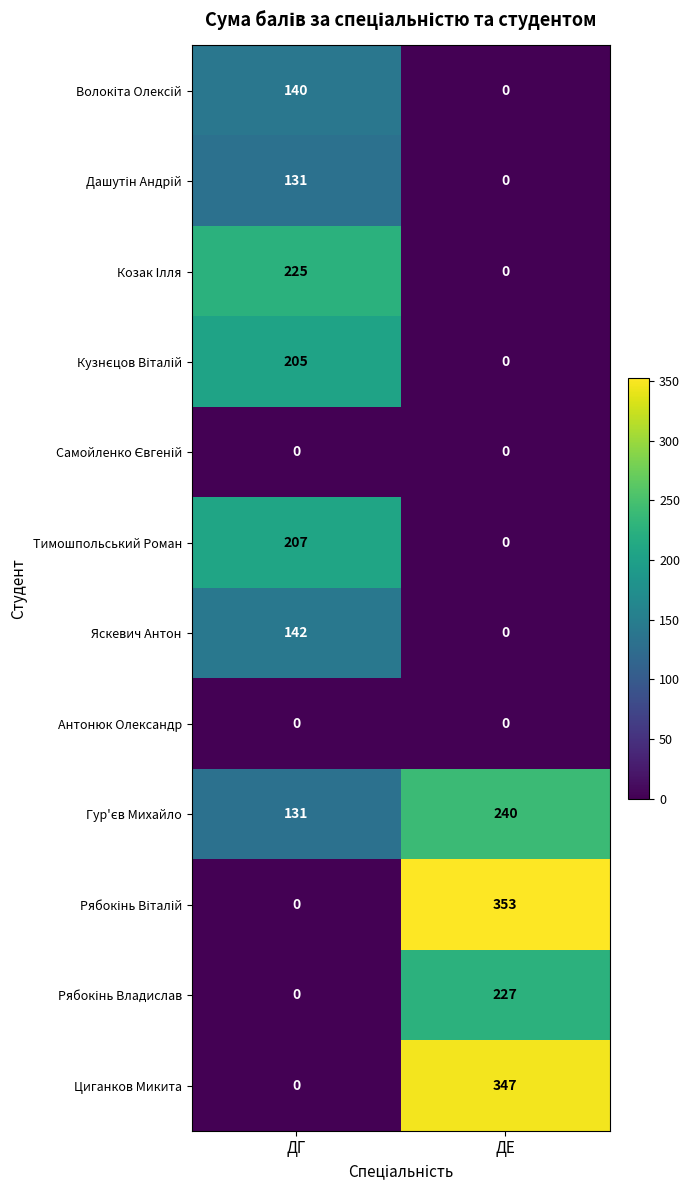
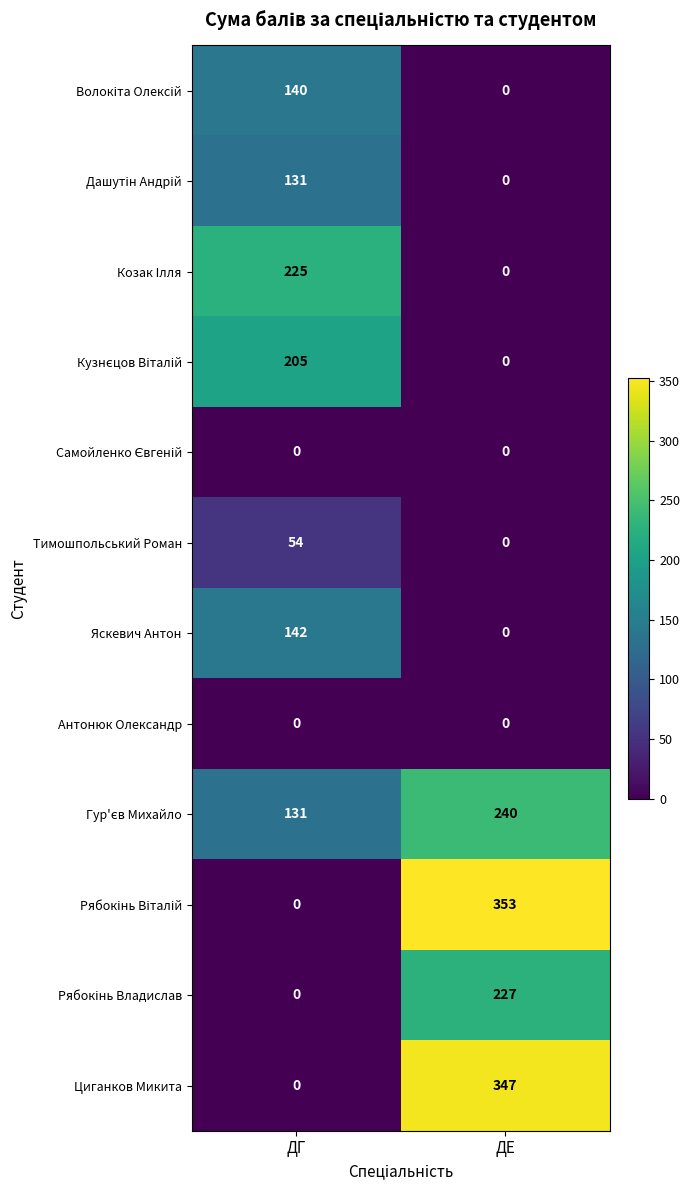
Тимошпольський Роман, ДГ: 207 -> 54
